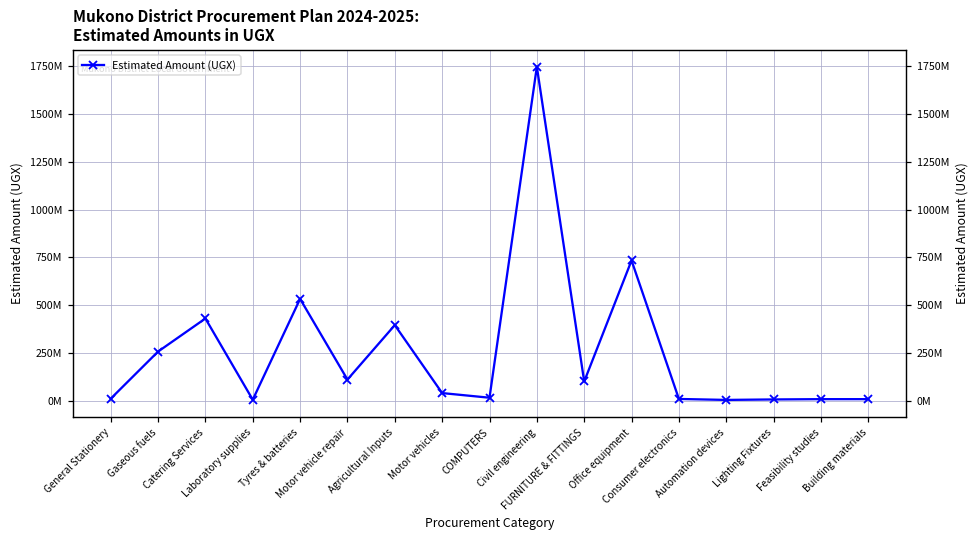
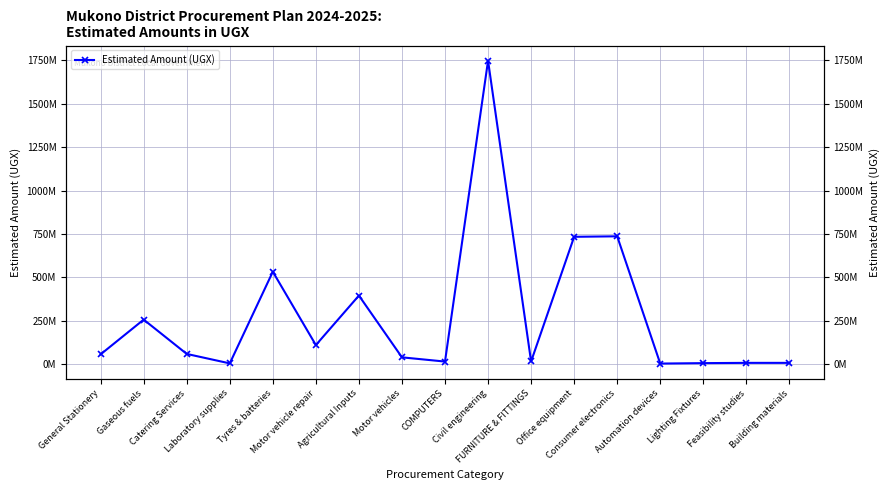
General Stationery: 10000000 -> 60000000
Catering Services: 430000000 -> 60000000
FURNITURE & FITTINGS: 100000000 -> 20000000
Consumer electronics: 10000000 -> 740000000
